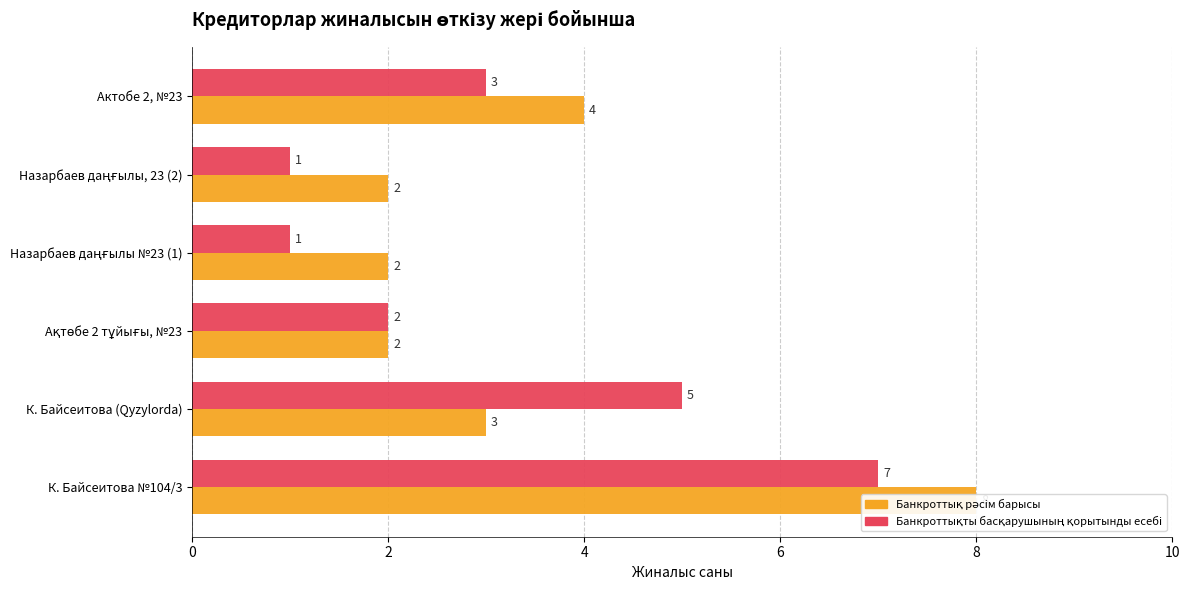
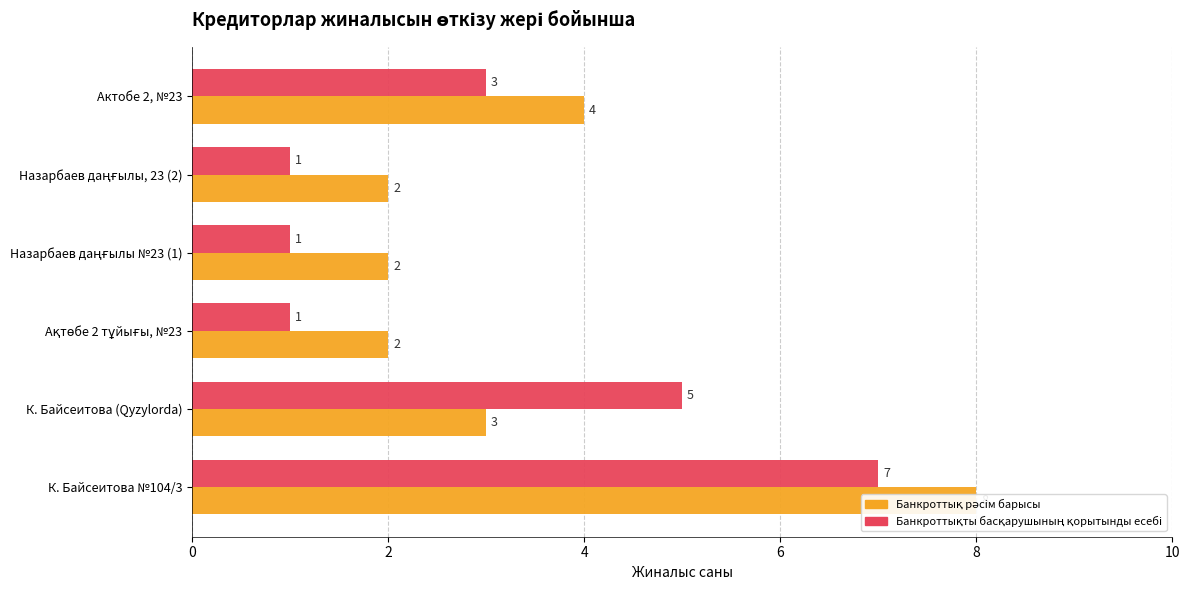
Банкроттықты басқарушының қорытынды есебі, Ақтөбе 2 тұйығы, №23: 2 -> 1
